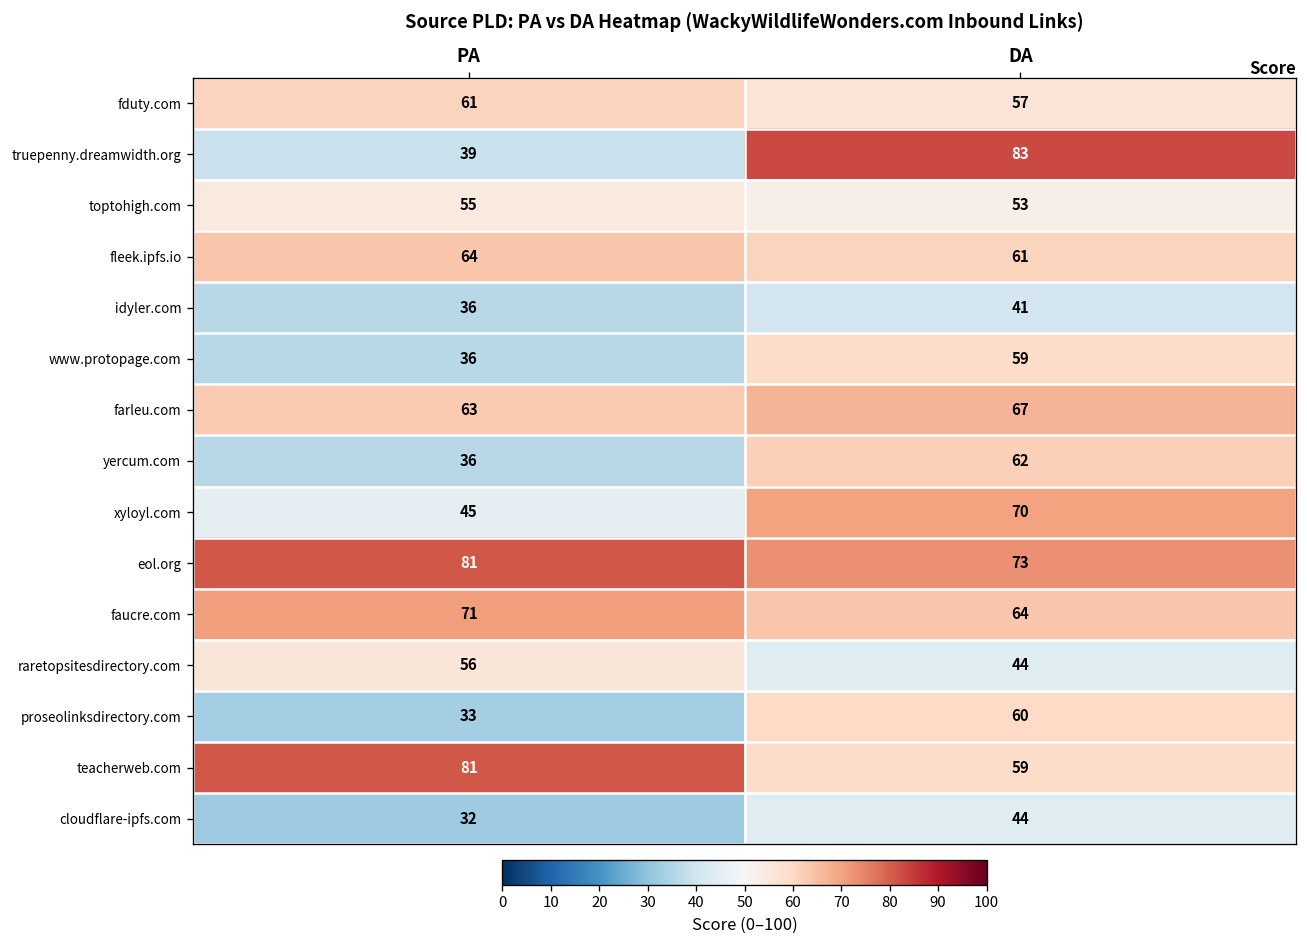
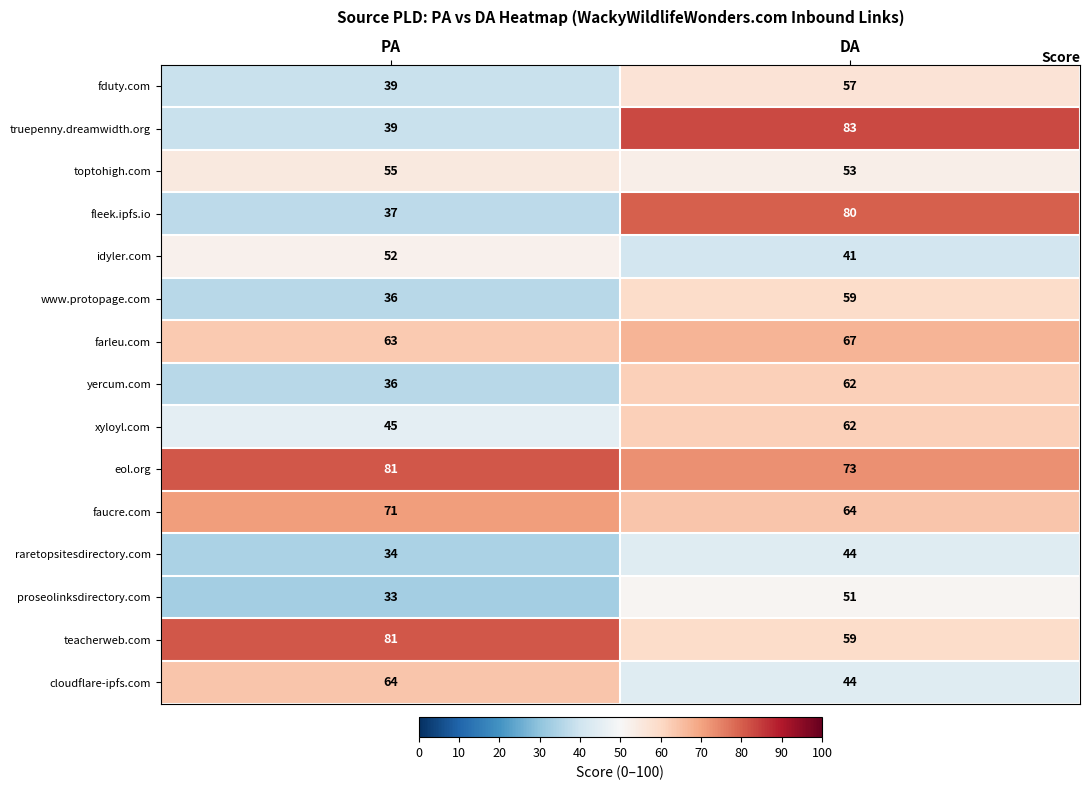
fduty.com, PA: 61 -> 39
fleek.ipfs.io, PA: 64 -> 37
fleek.ipfs.io, DA: 61 -> 80
idyler.com, PA: 36 -> 52
xyloyl.com, DA: 70 -> 62
raretopsitesdirectory.com, PA: 56 -> 34
proseolinksdirectory.com, DA: 60 -> 51
cloudflare-ipfs.com, PA: 32 -> 64
